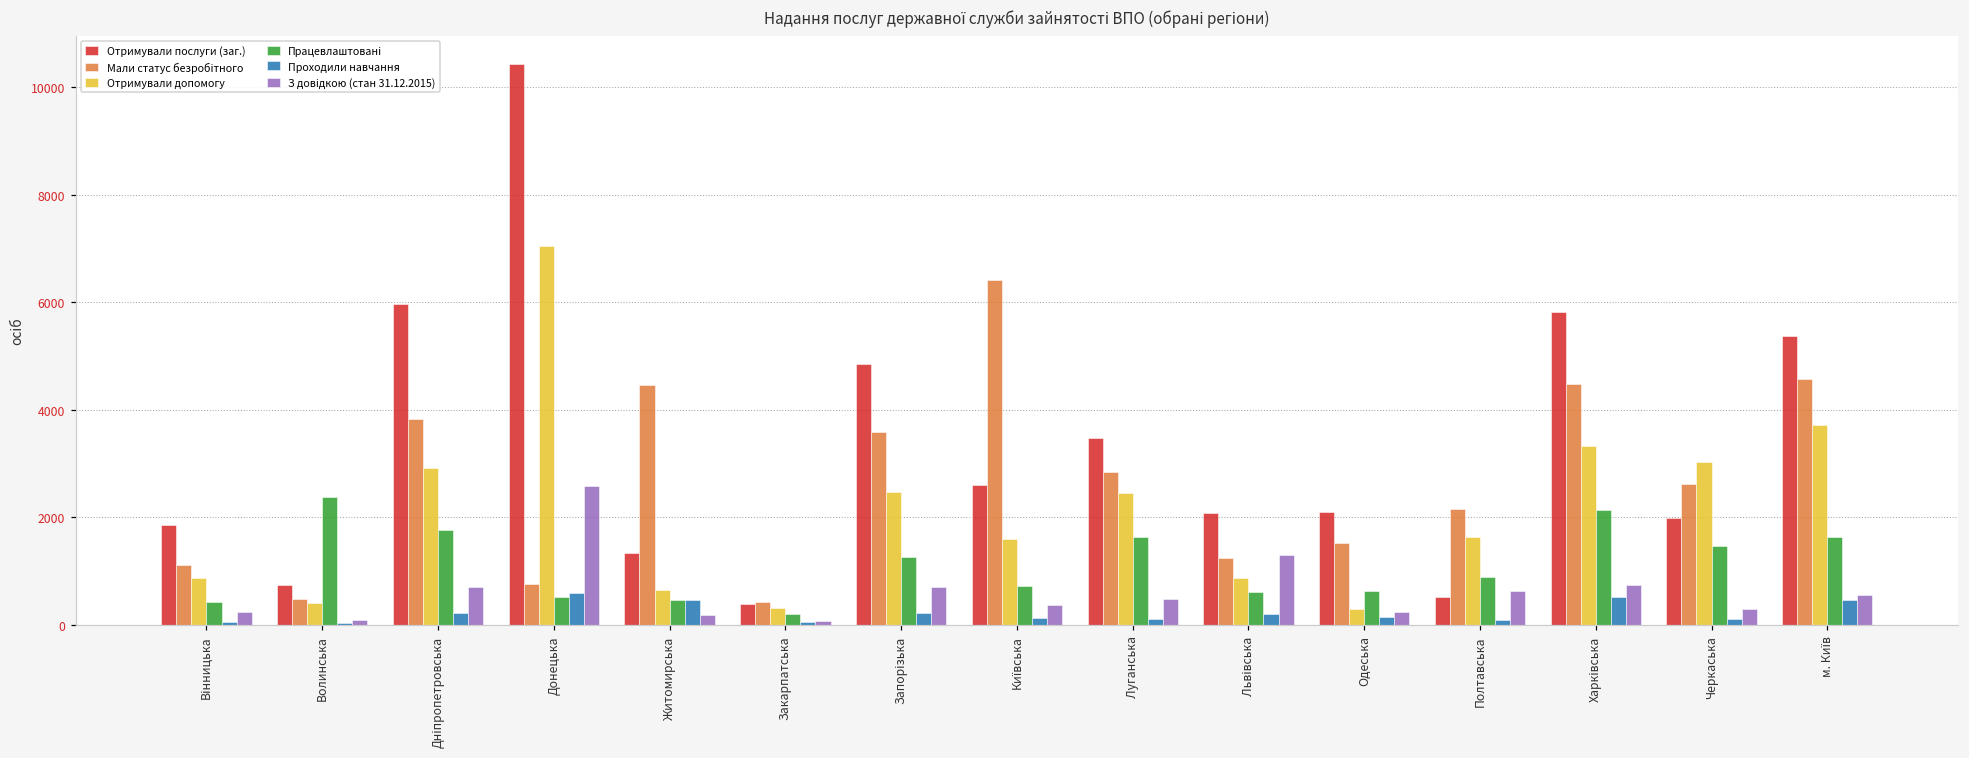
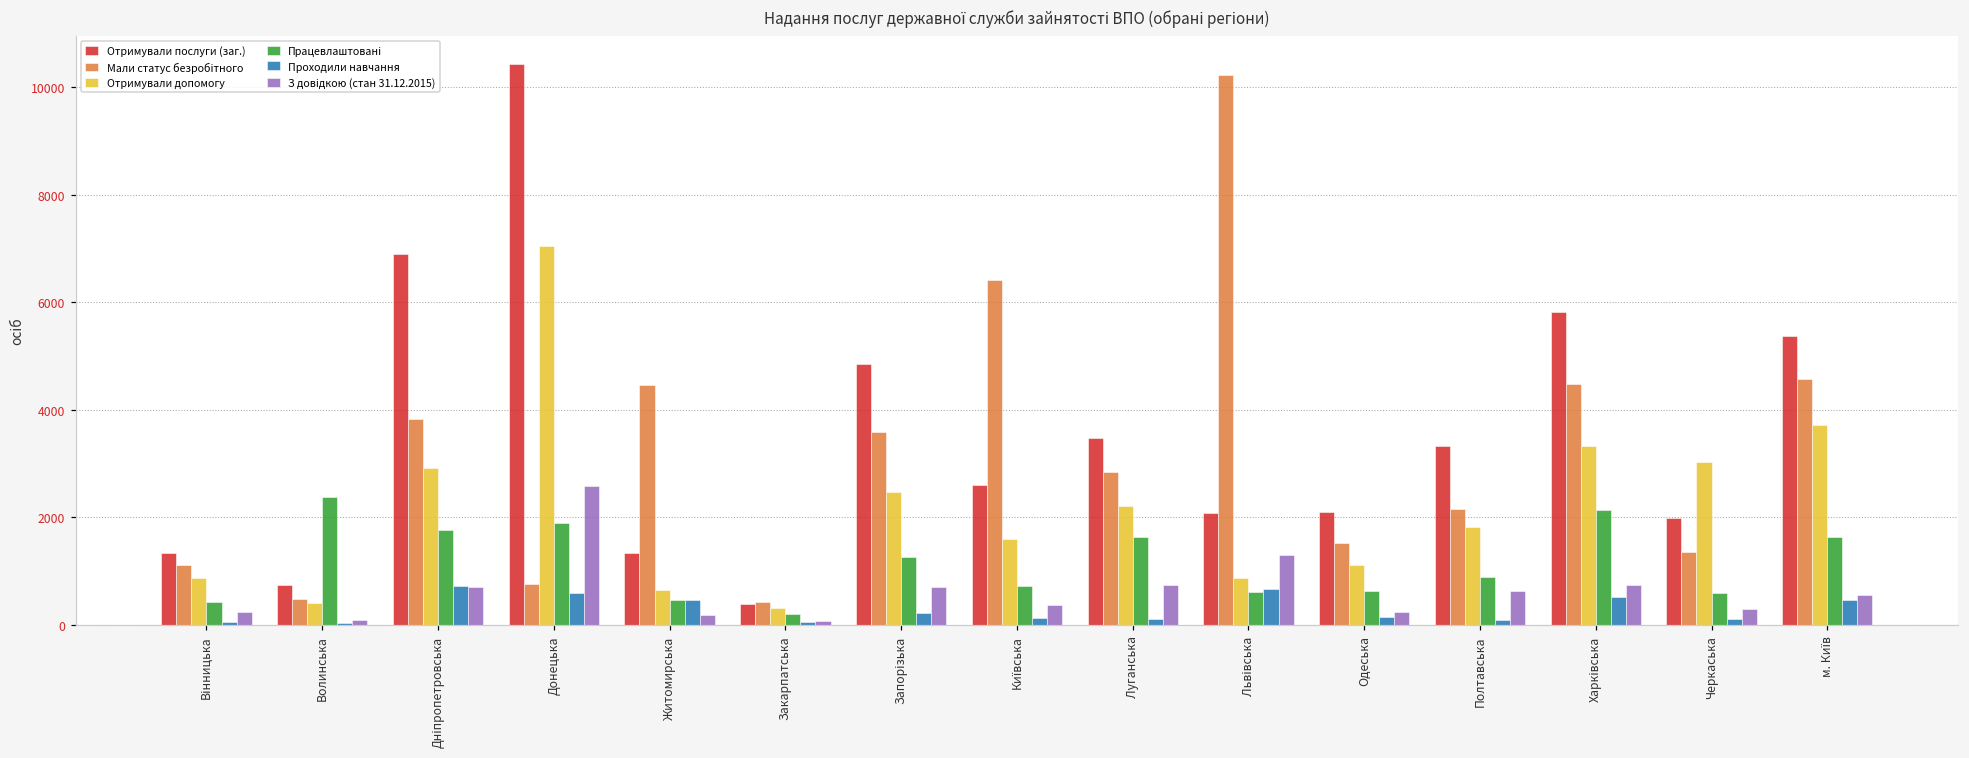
Отримували послуги (заг.), Вінницька: 1900 -> 1300
Отримували послуги (заг.), Дніпропетровська: 6000 -> 6900
Проходили навчання, Дніпропетровська: 200 -> 700
Працевлаштовані, Донецька: 500 -> 1900
Отримували допомогу, Луганська: 2500 -> 2200
З довідкою (стан 31.12.2015), Луганська: 500 -> 700
Мали статус безробітного, Львівська: 1200 -> 10200
Проходили навчання, Львівська: 200 -> 700
Отримували допомогу, Одеська: 300 -> 1100
Отримували послуги (заг.), Полтавська: 500 -> 3300
Отримували допомогу, Полтавська: 1600 -> 1800
Мали статус безробітного, Черкаська: 2600 -> 1400
Працевлаштовані, Черкаська: 1500 -> 600
